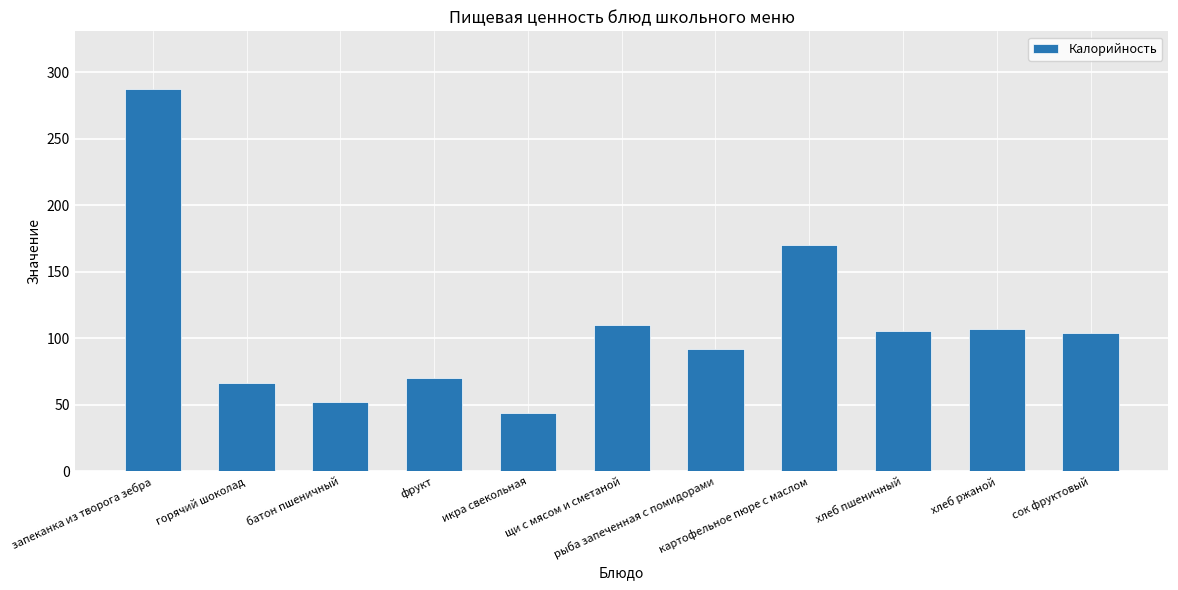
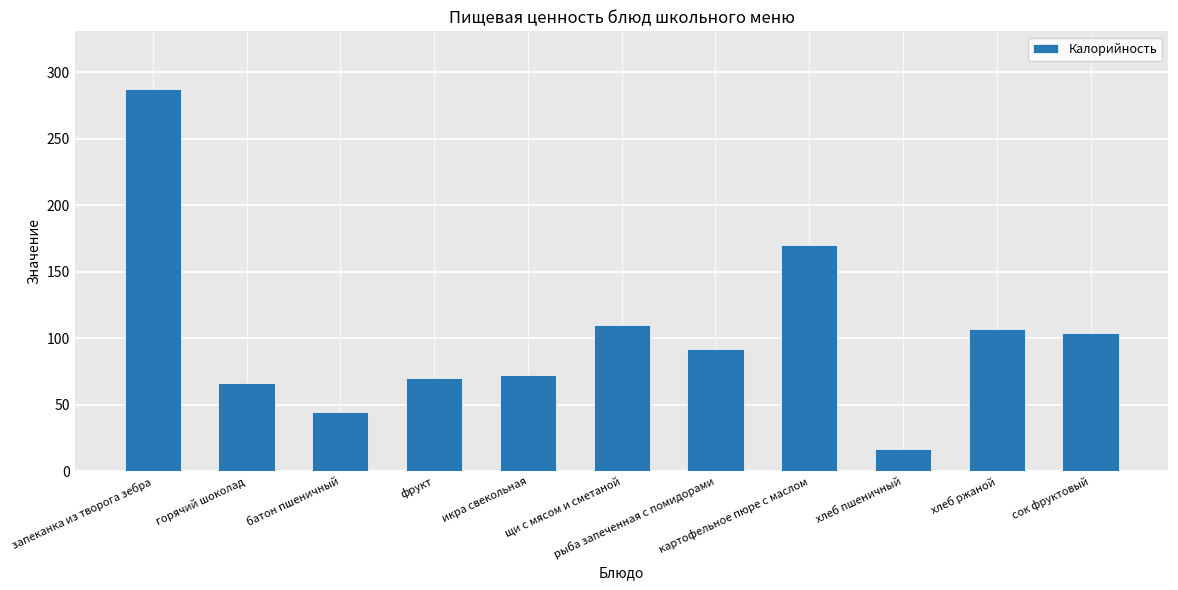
батон пшеничный: 52 -> 44
икра свекольная: 44 -> 72
хлеб пшеничный: 106 -> 17
